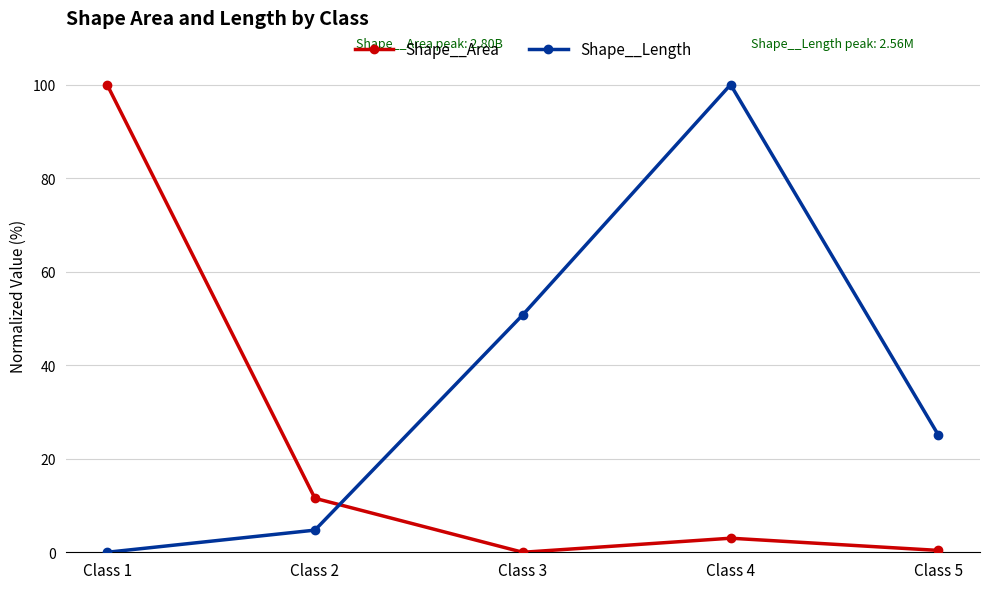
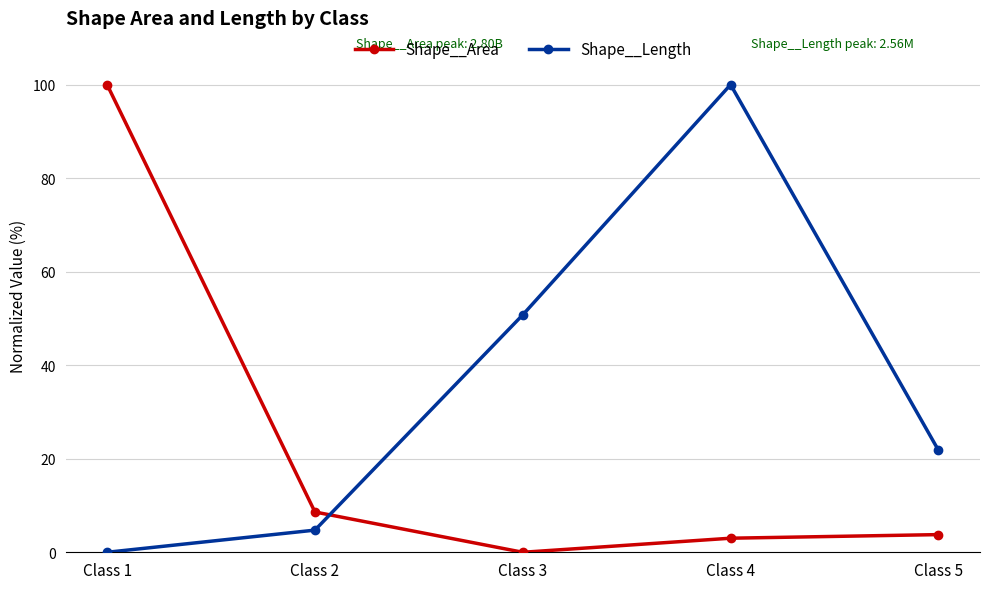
Shape__Area, Class 2: 12 -> 9
Shape__Area, Class 5: 0 -> 4
Shape__Length, Class 5: 25 -> 22
